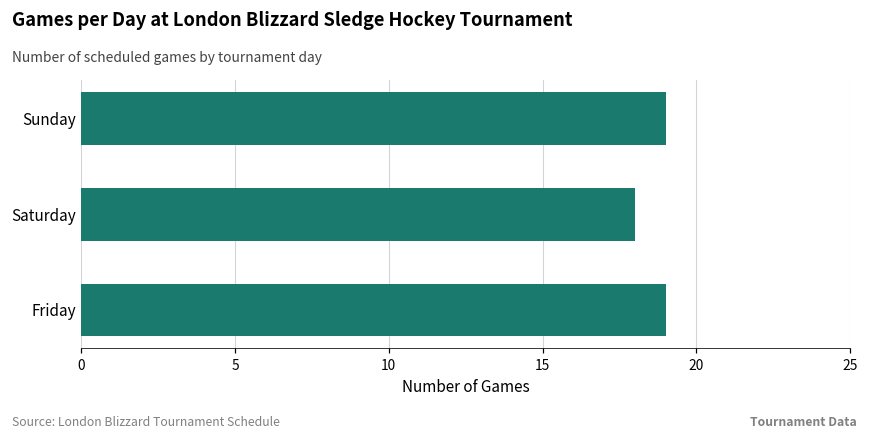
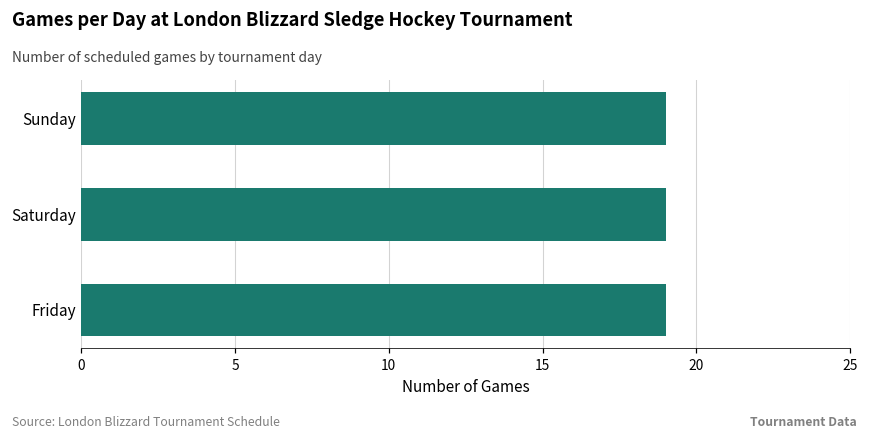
Saturday: 18 -> 19
